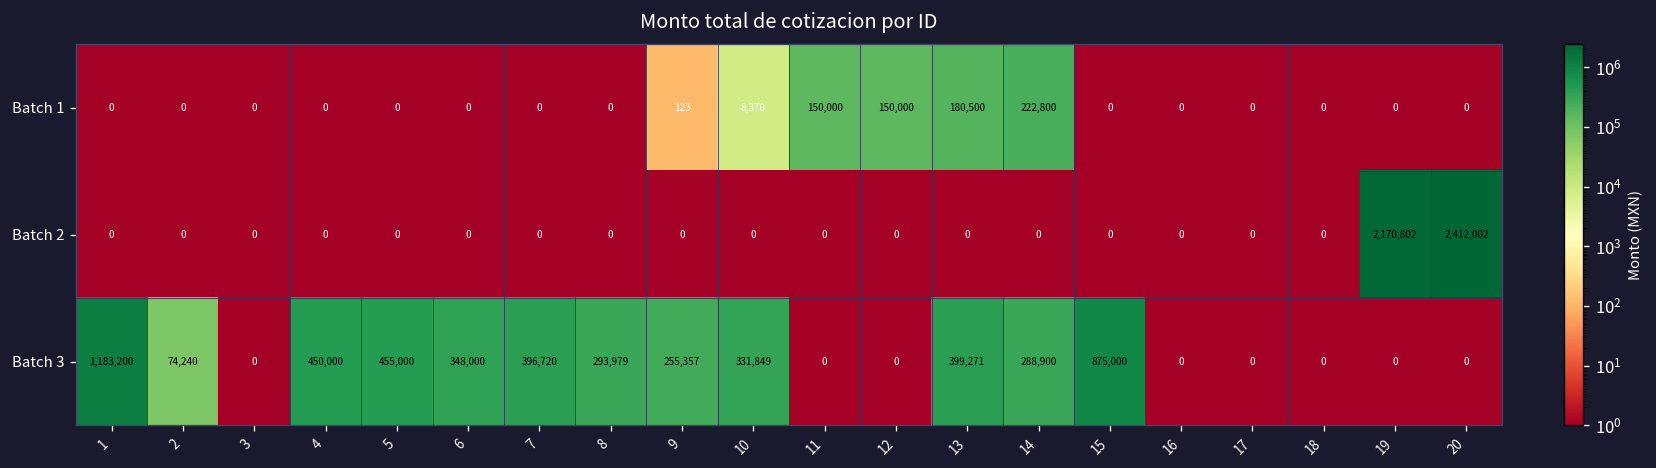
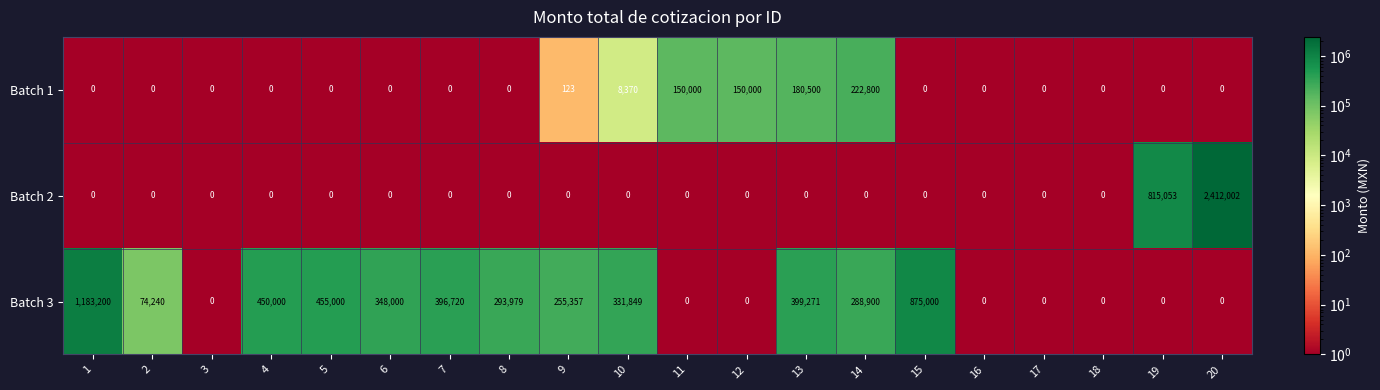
Batch 2, 19: 2,170,802 -> 815,053
